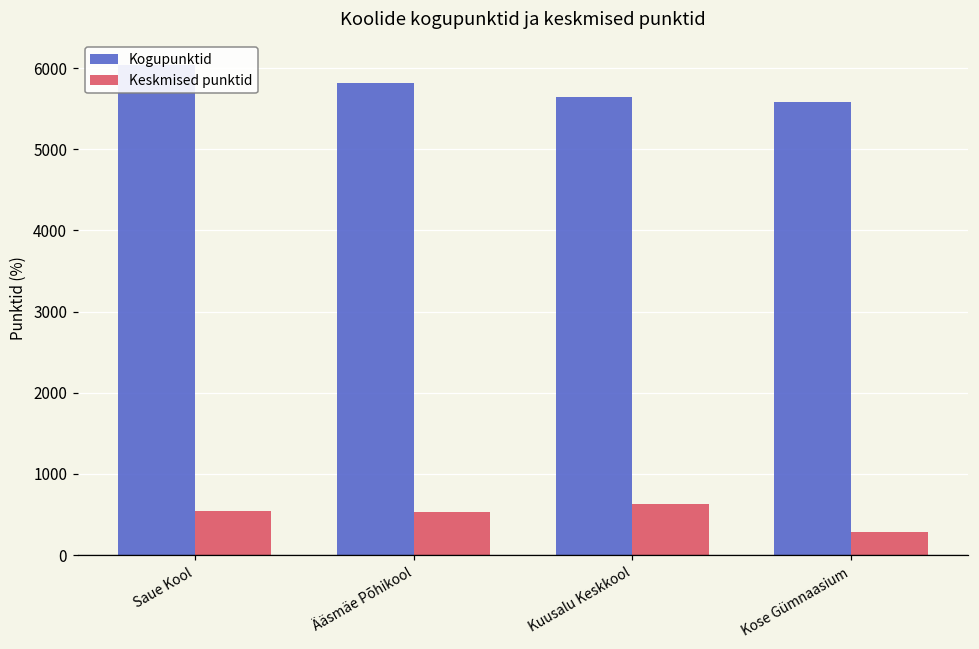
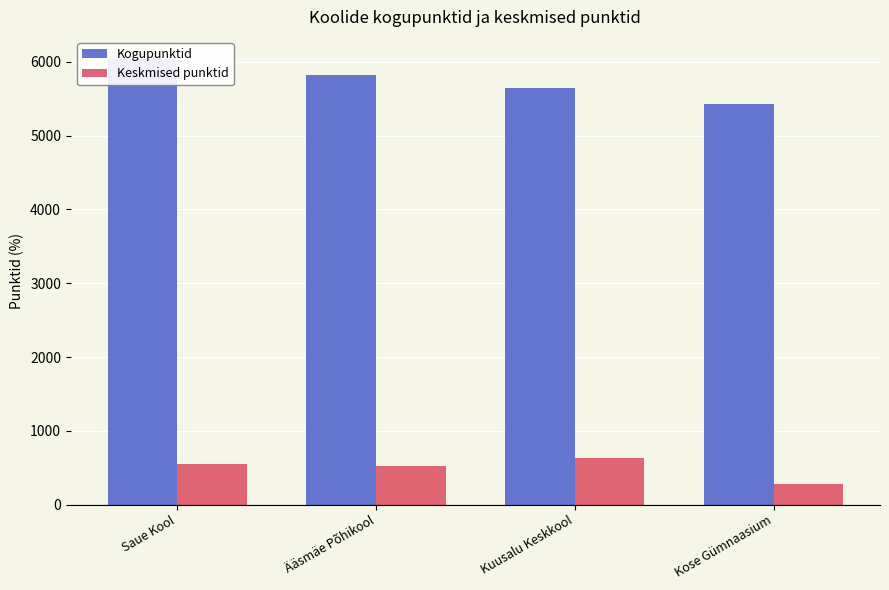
Kogupunktid, Kose Gümnaasium: 5600 -> 5400
